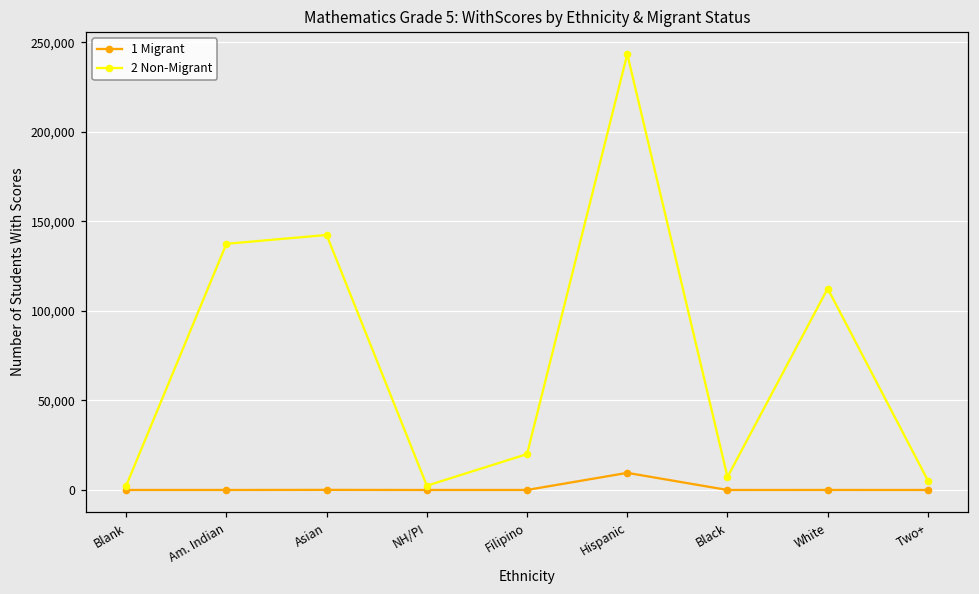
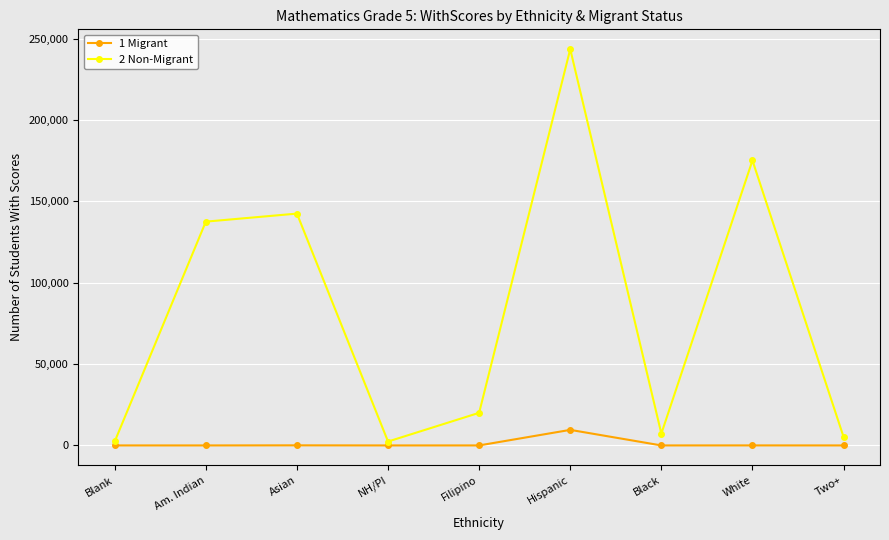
2 Non-Migrant, White: 113,000 -> 175,000
